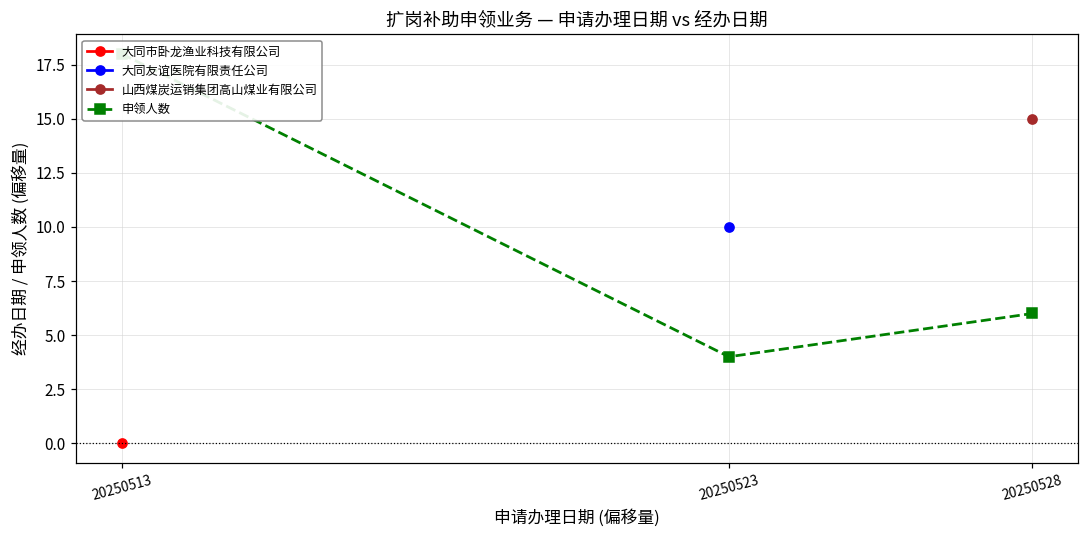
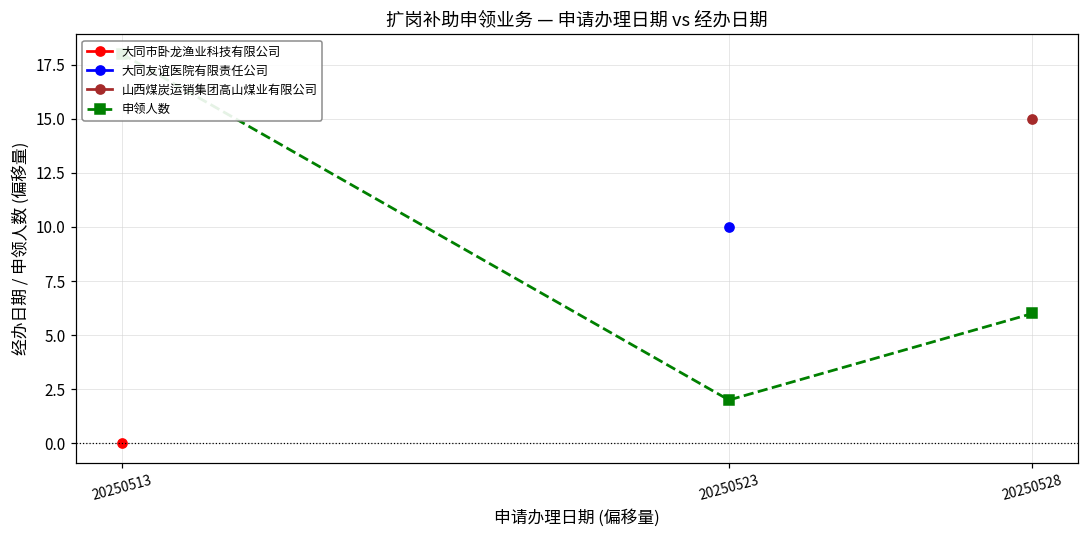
申领人数, 20250523: 4 -> 2
